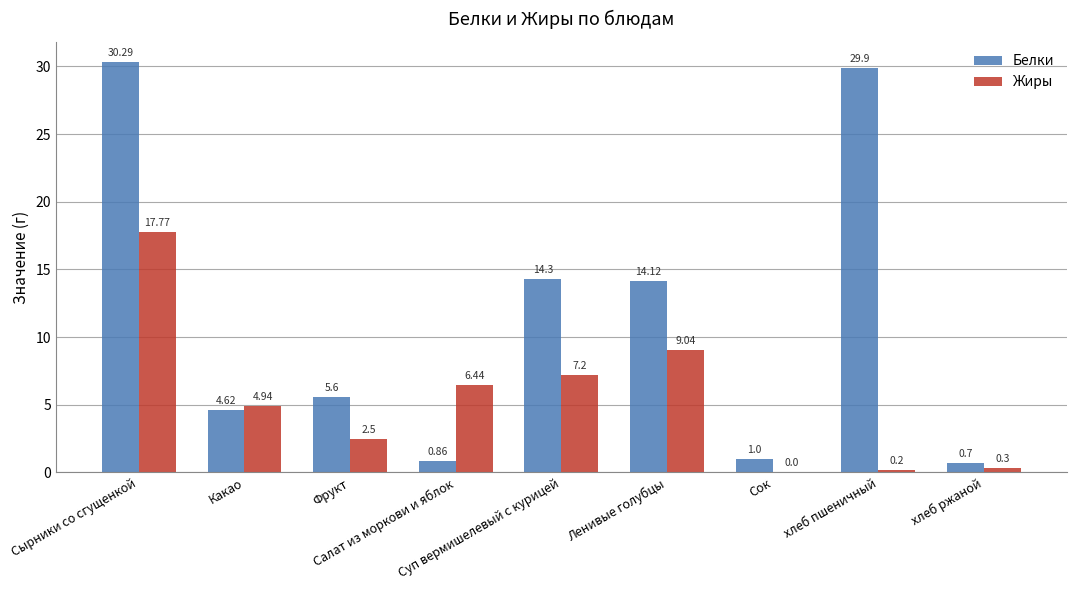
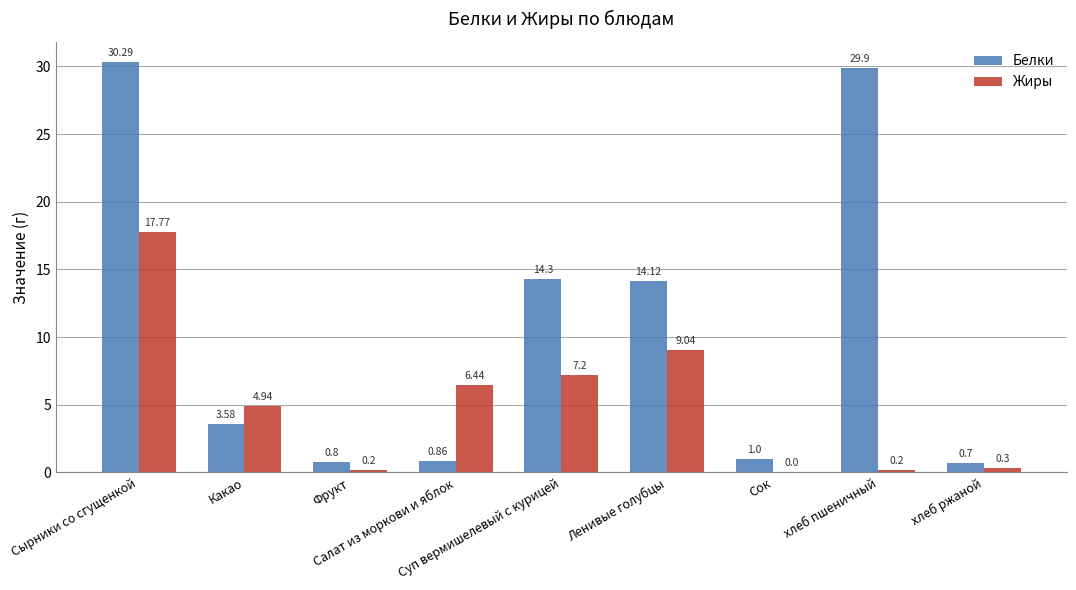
Белки, Какао: 4.62 -> 3.58
Белки, Фрукт: 5.6 -> 0.8
Жиры, Фрукт: 2.5 -> 0.2
